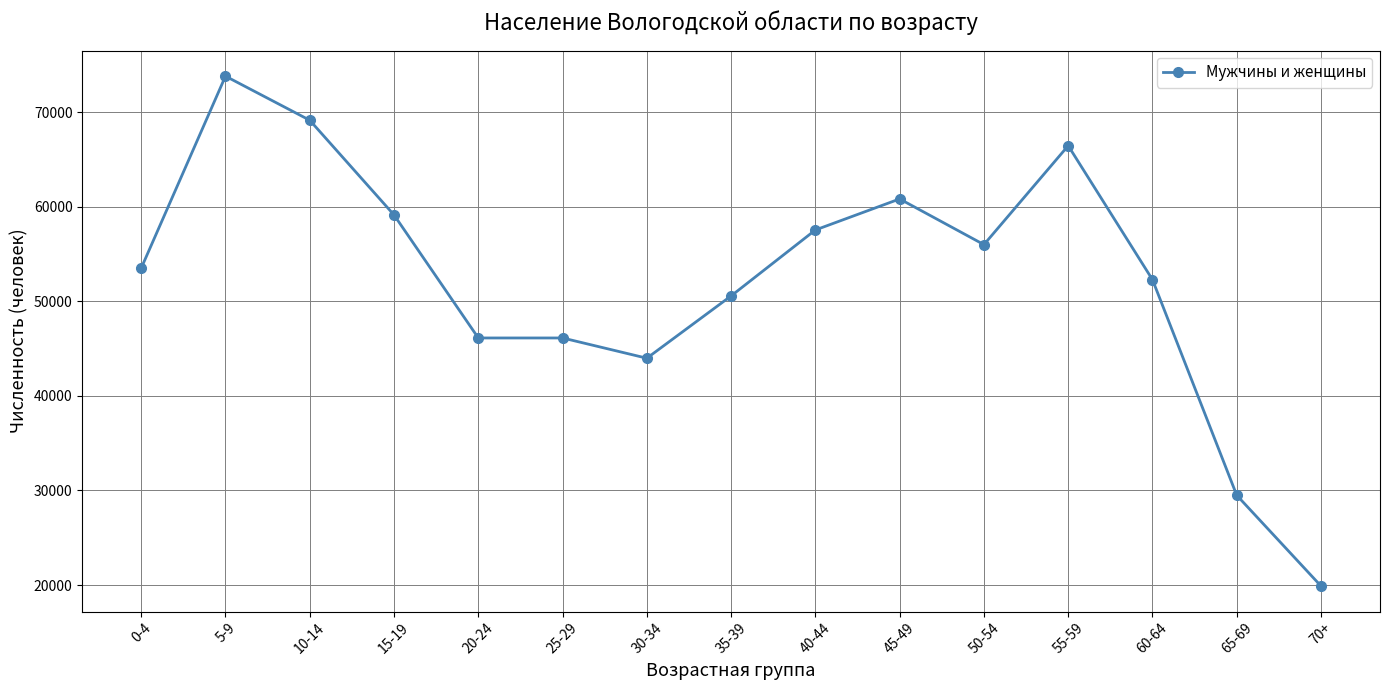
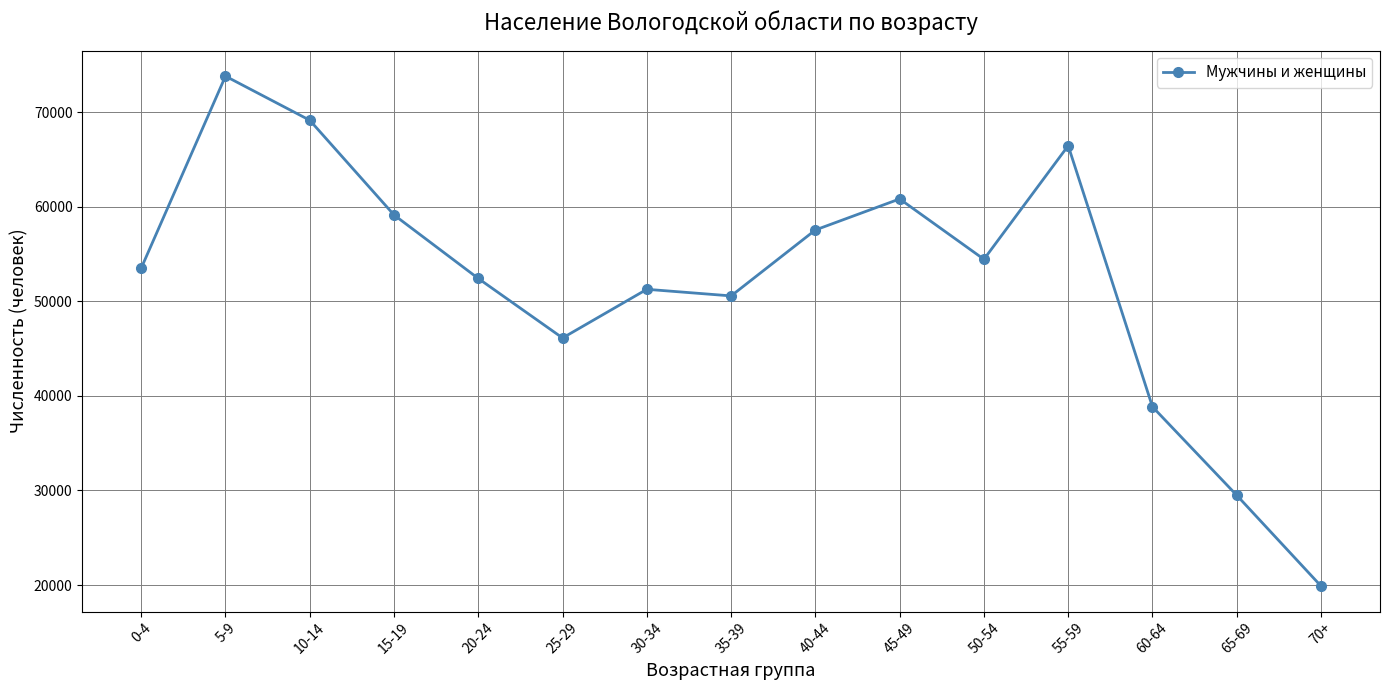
20-24: 46000 -> 52000
30-34: 44000 -> 51000
50-54: 56000 -> 54000
60-64: 52000 -> 39000
